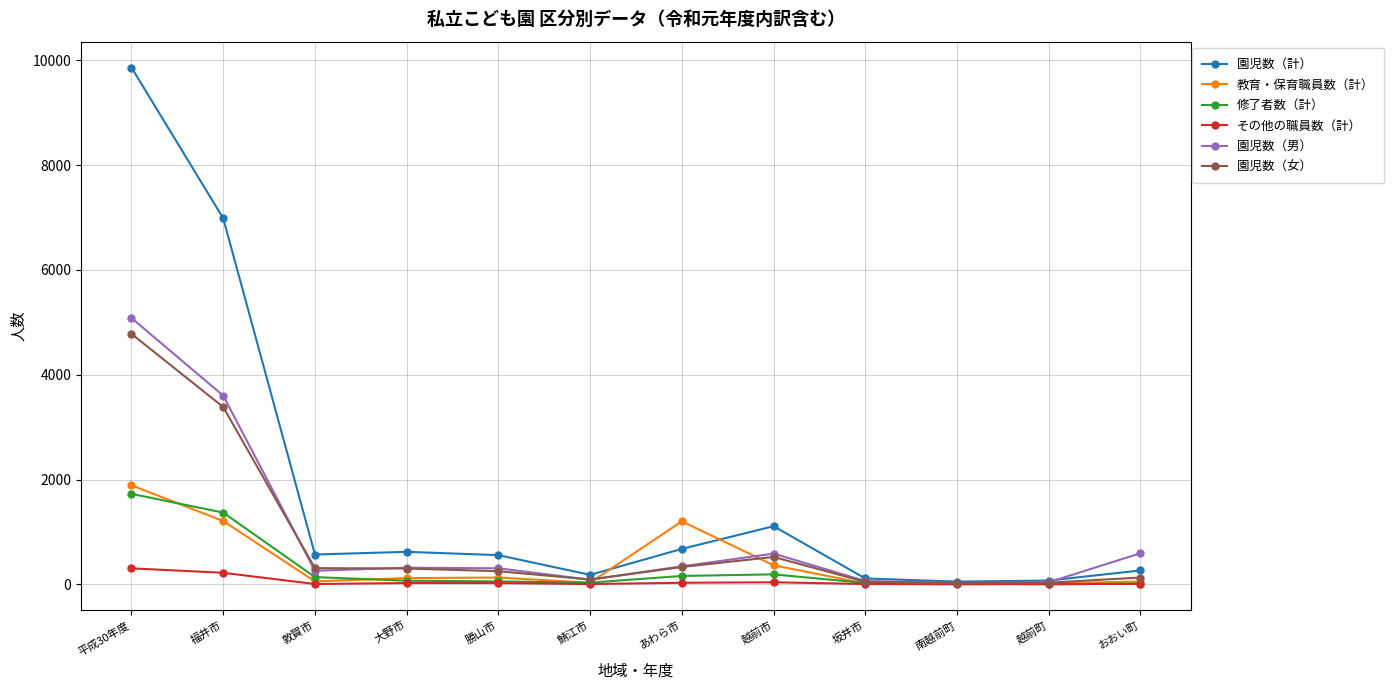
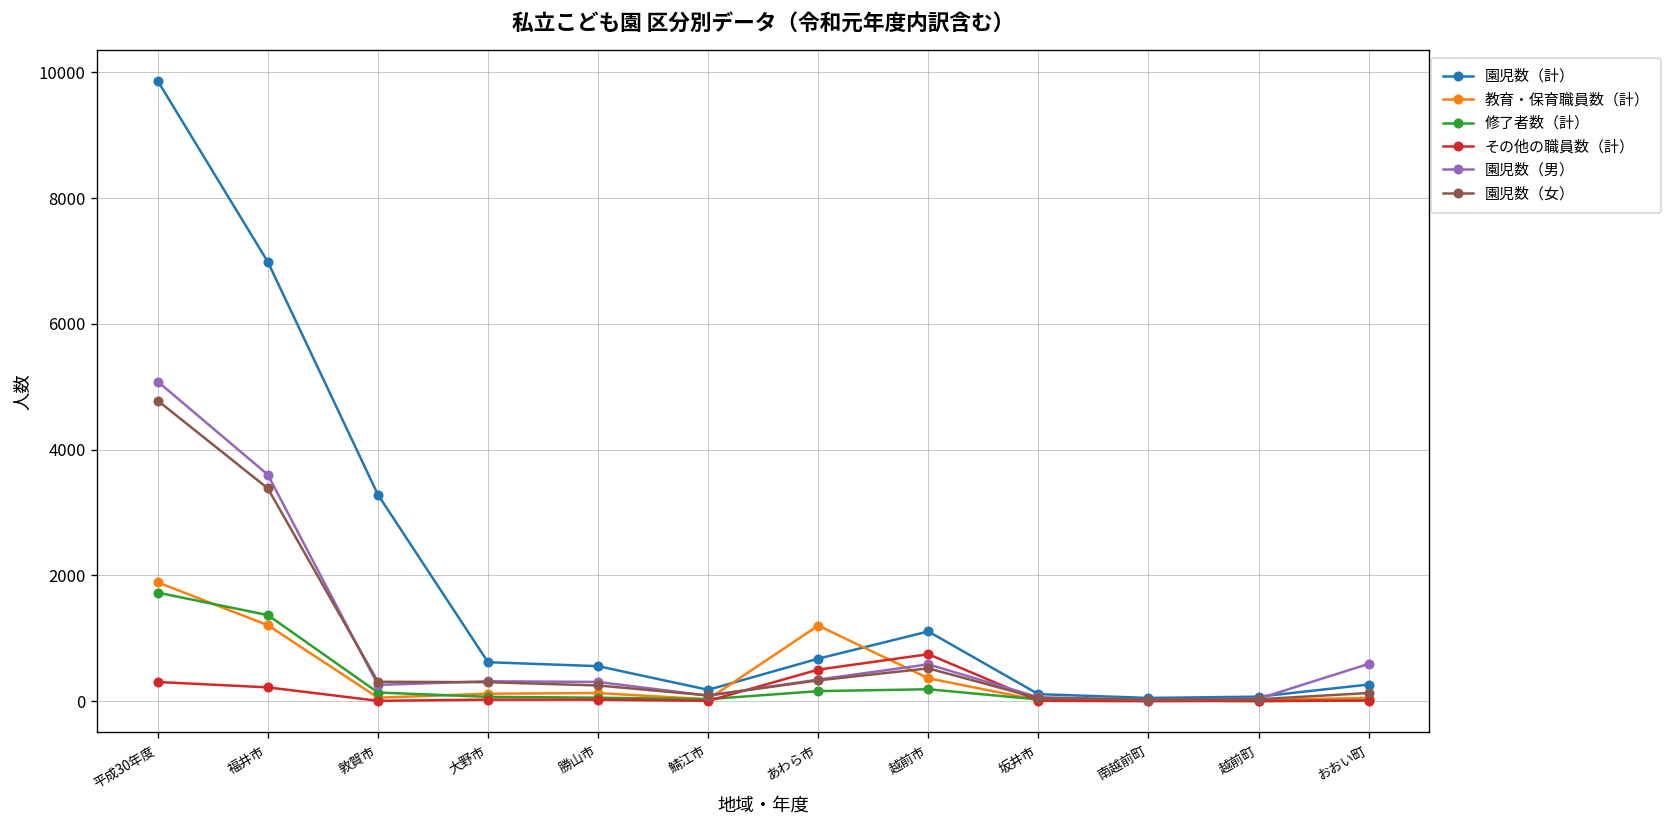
園児数（計）, 敦賀市: 600 -> 3300
その他の職員数（計）, あわら市: 0 -> 500
その他の職員数（計）, 越前市: 0 -> 700
